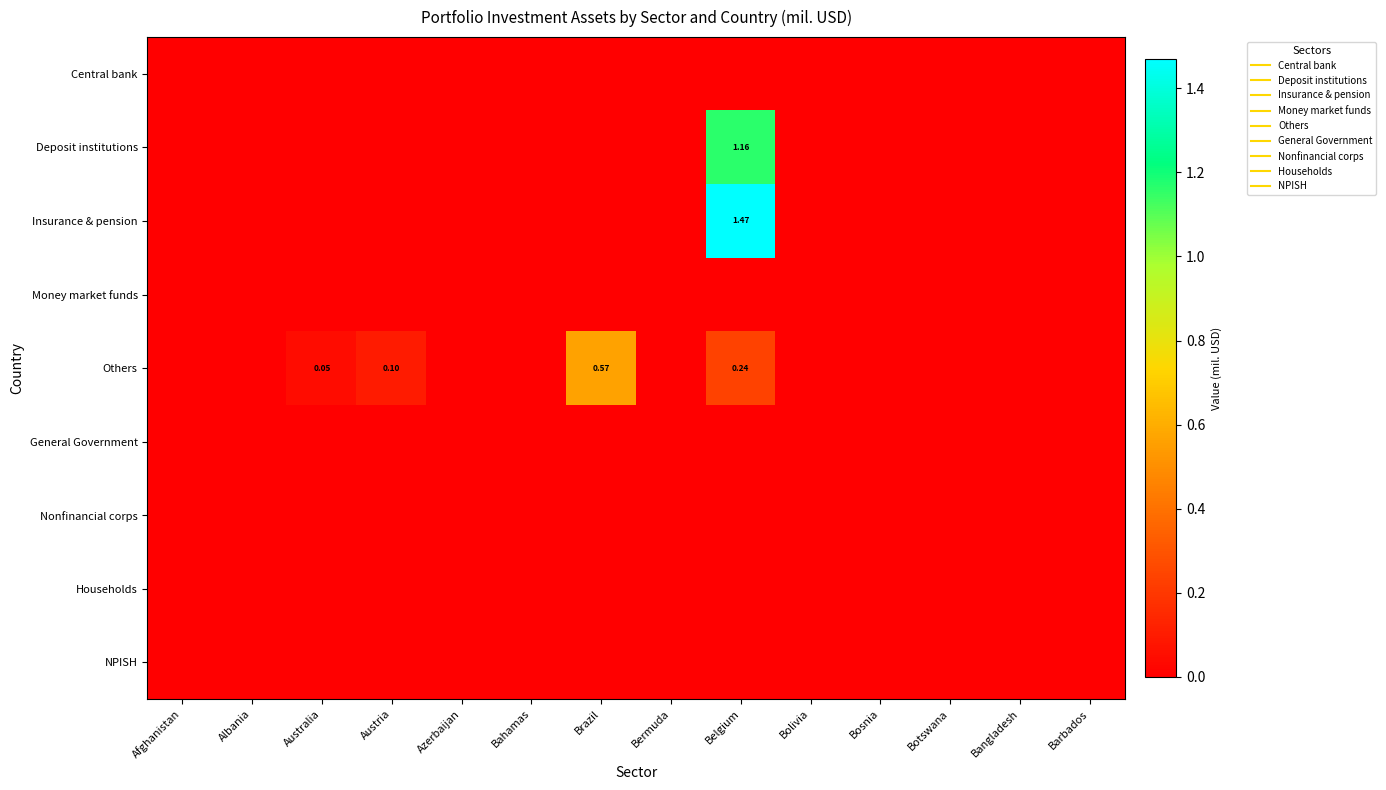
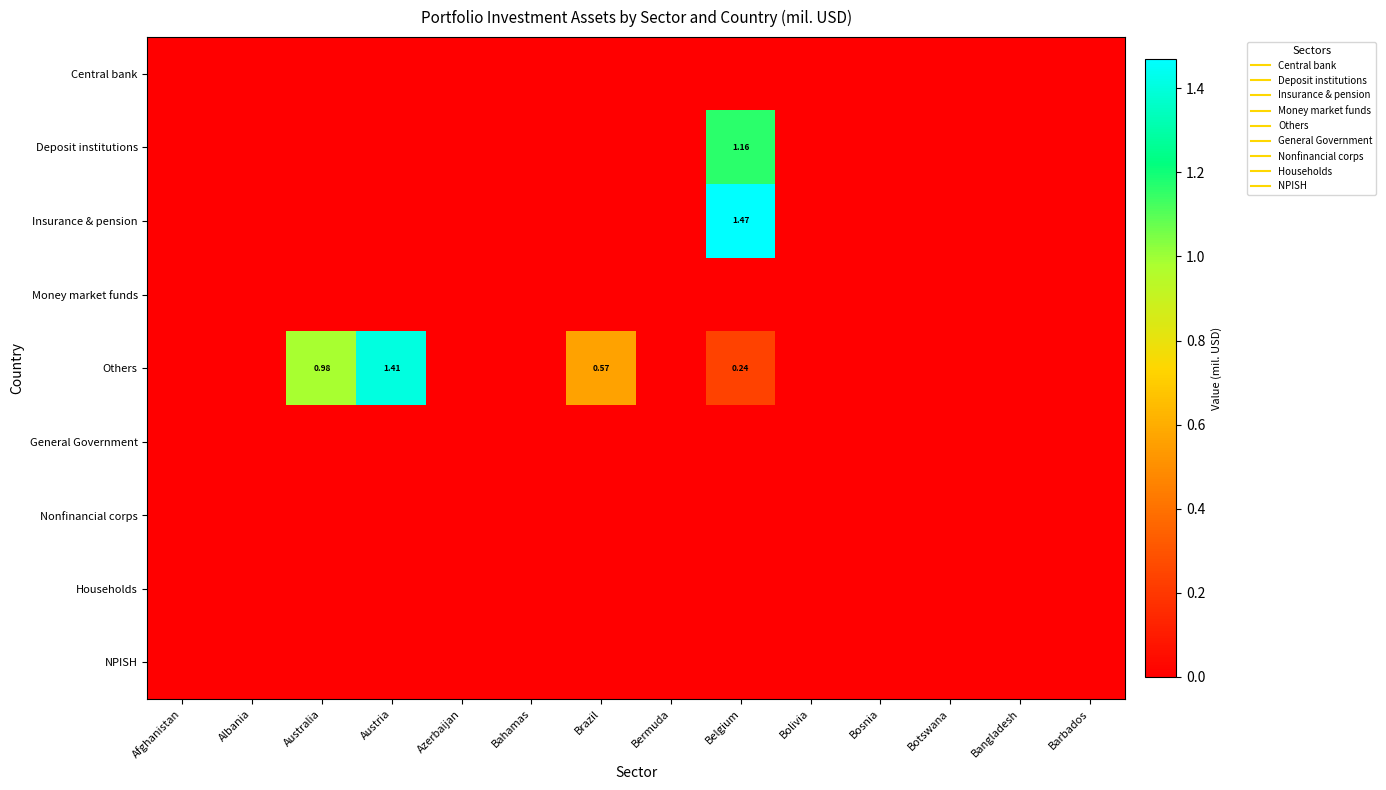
Others, Australia: 0.05 -> 0.98
Others, Austria: 0.10 -> 1.41
